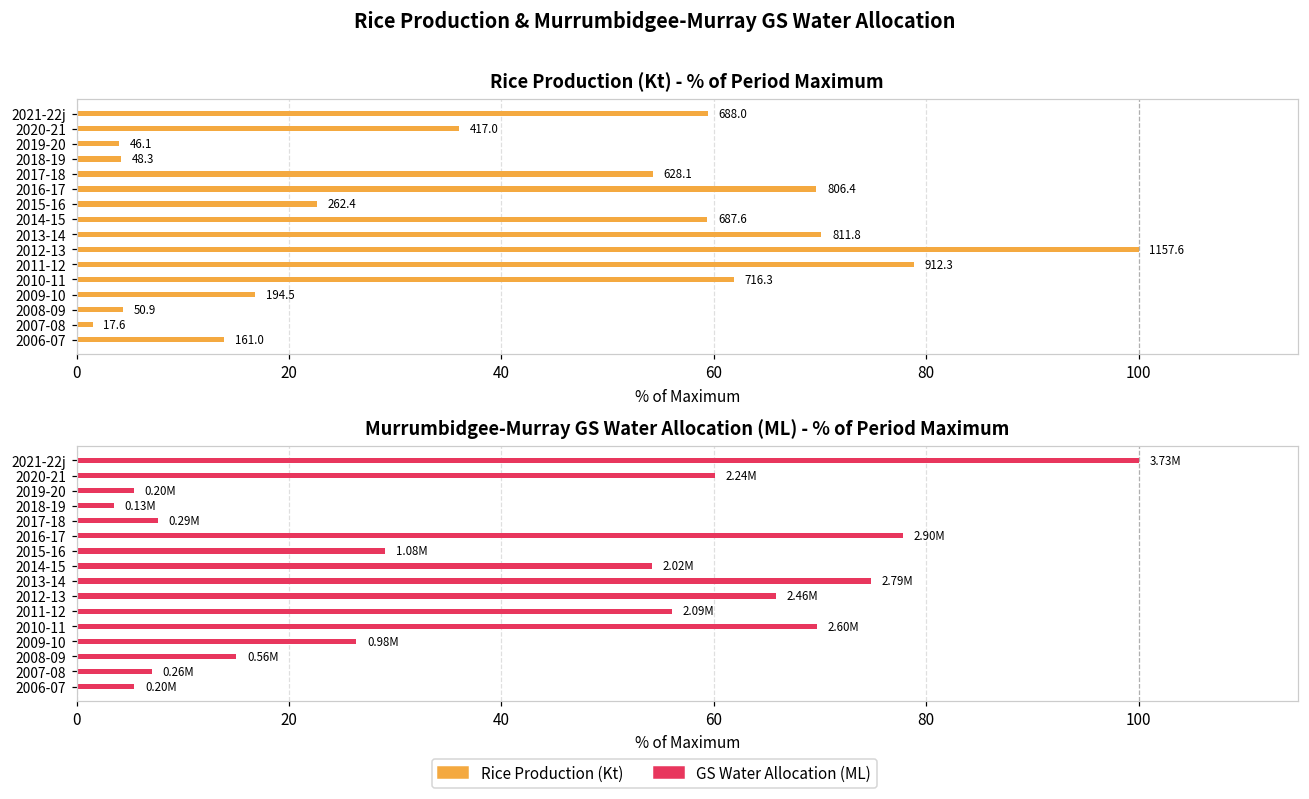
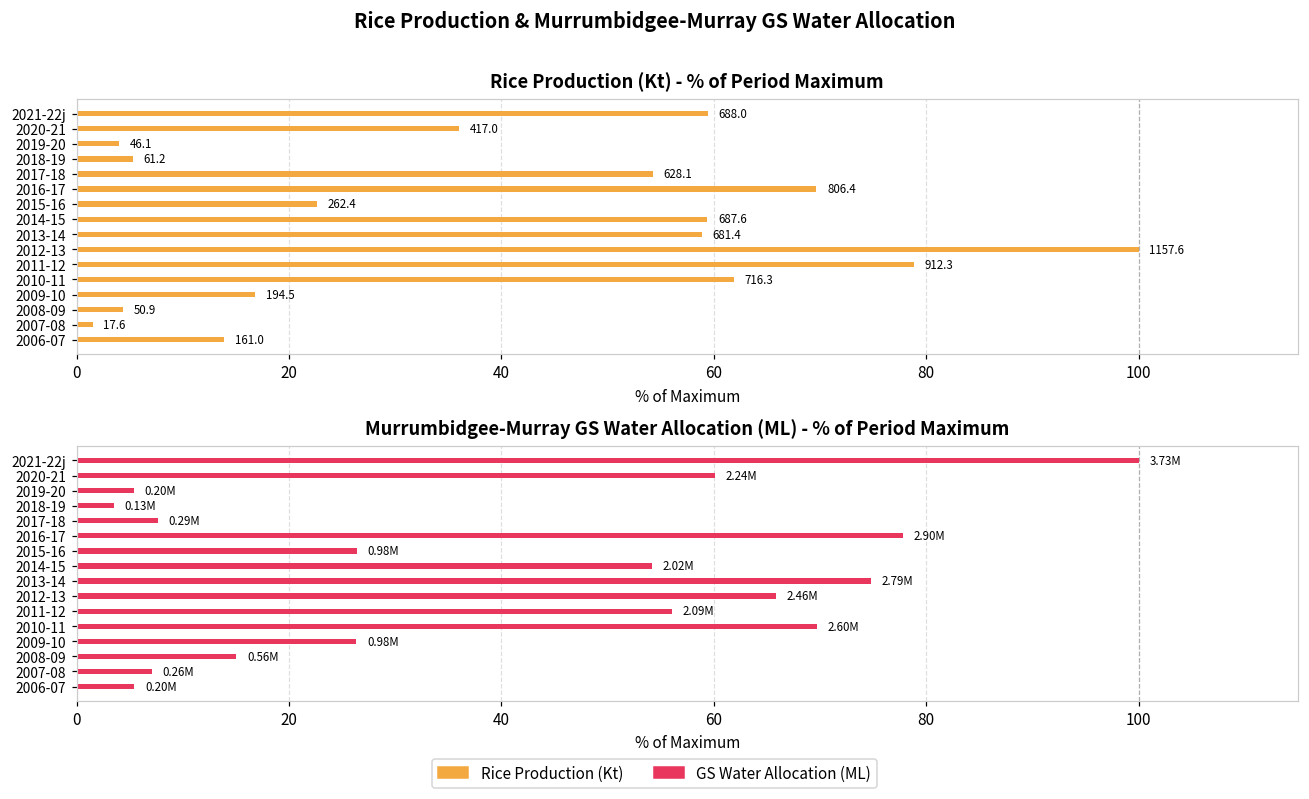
Rice Production (Kt) - % of Period Maximum, 2018-19: 48.3 -> 61.2
Rice Production (Kt) - % of Period Maximum, 2013-14: 811.8 -> 681.4
Murrumbidgee-Murray GS Water Allocation (ML) - % of Period Maximum, 2015-16: 1.08M -> 0.98M
